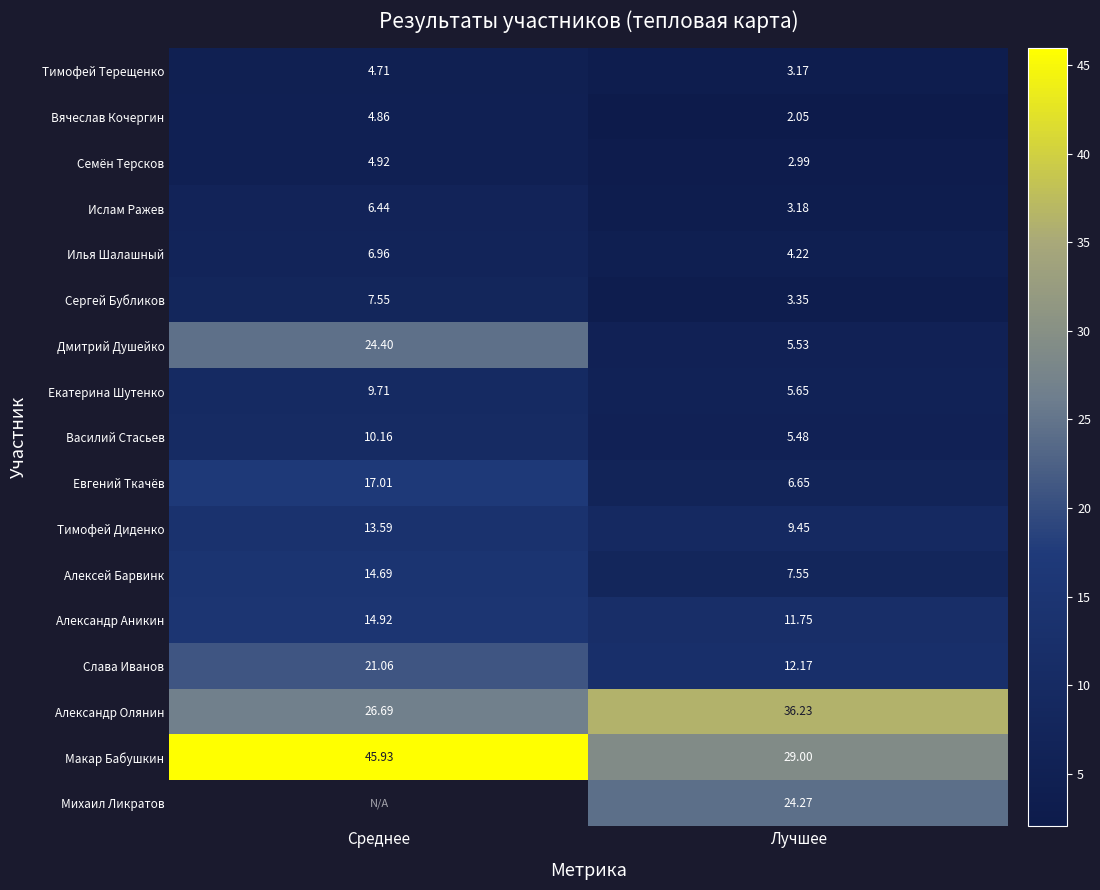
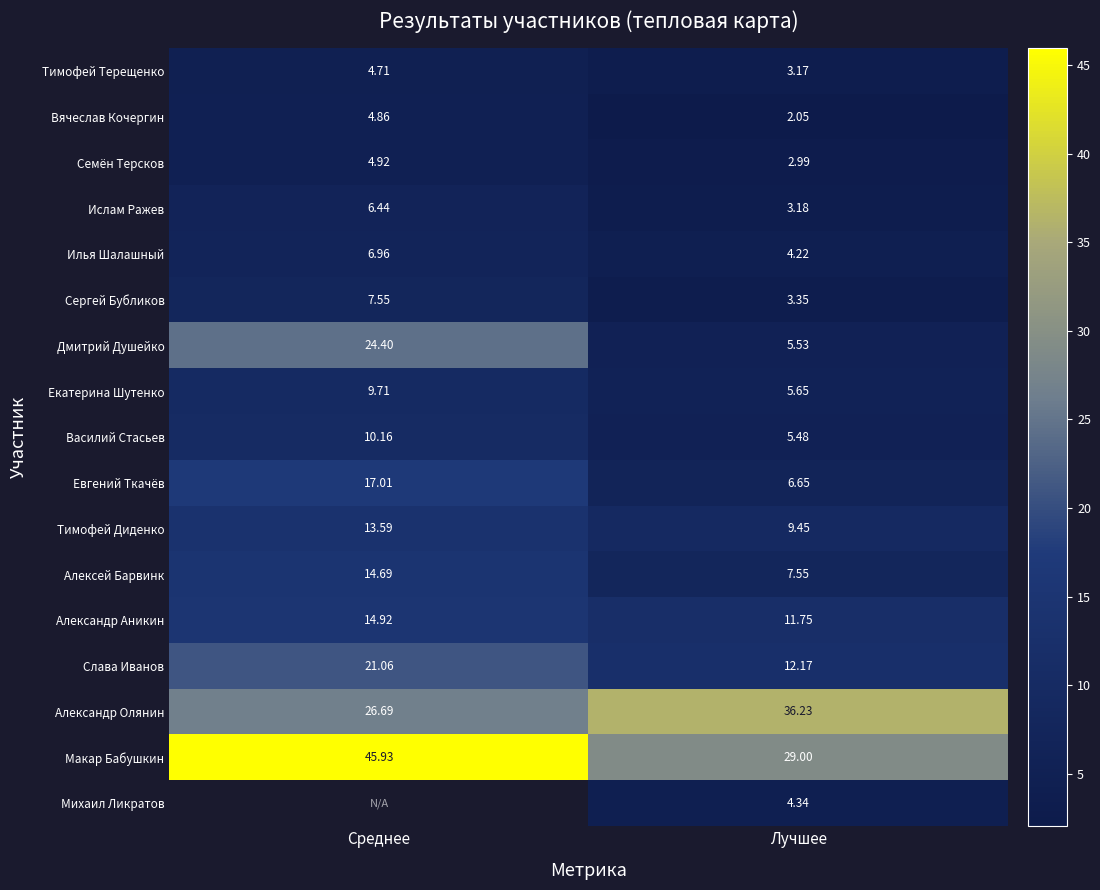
Михаил Ликратов, Лучшее: 24.27 -> 4.34
